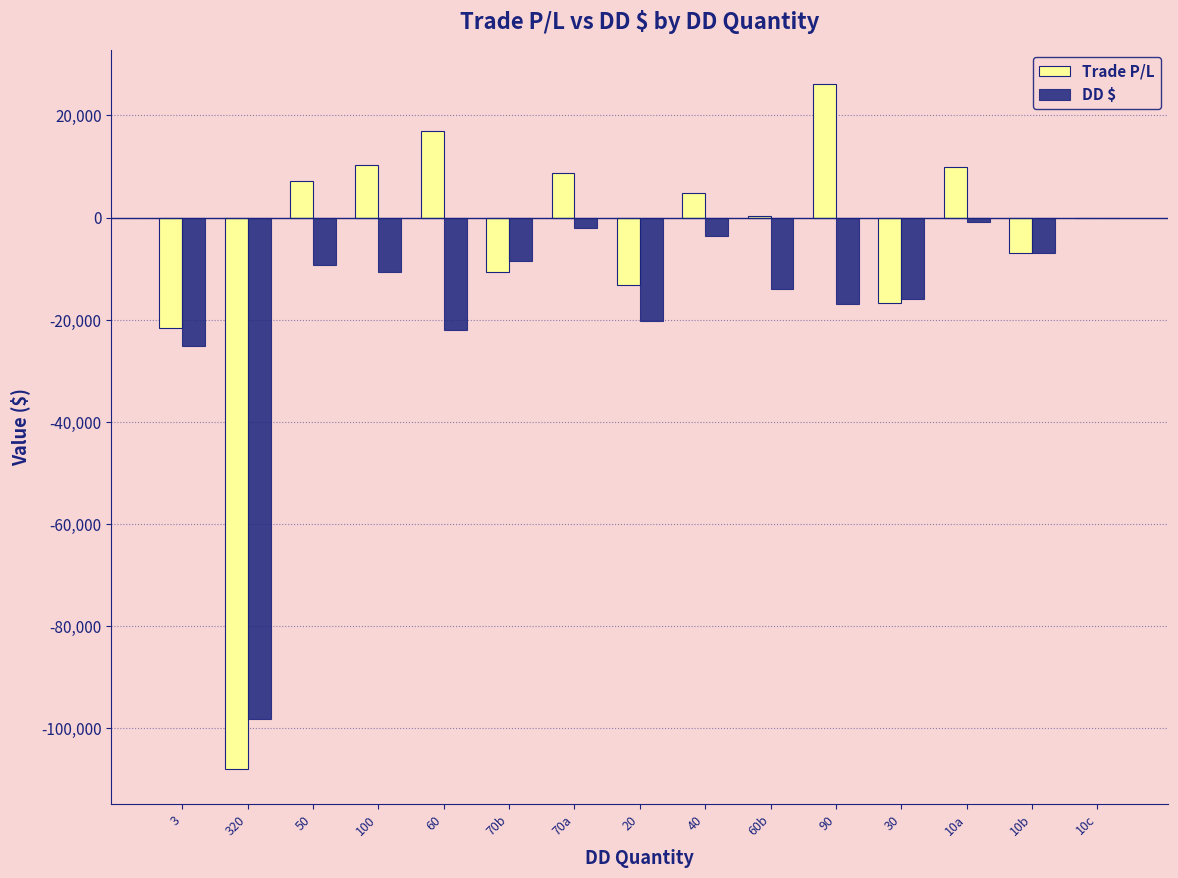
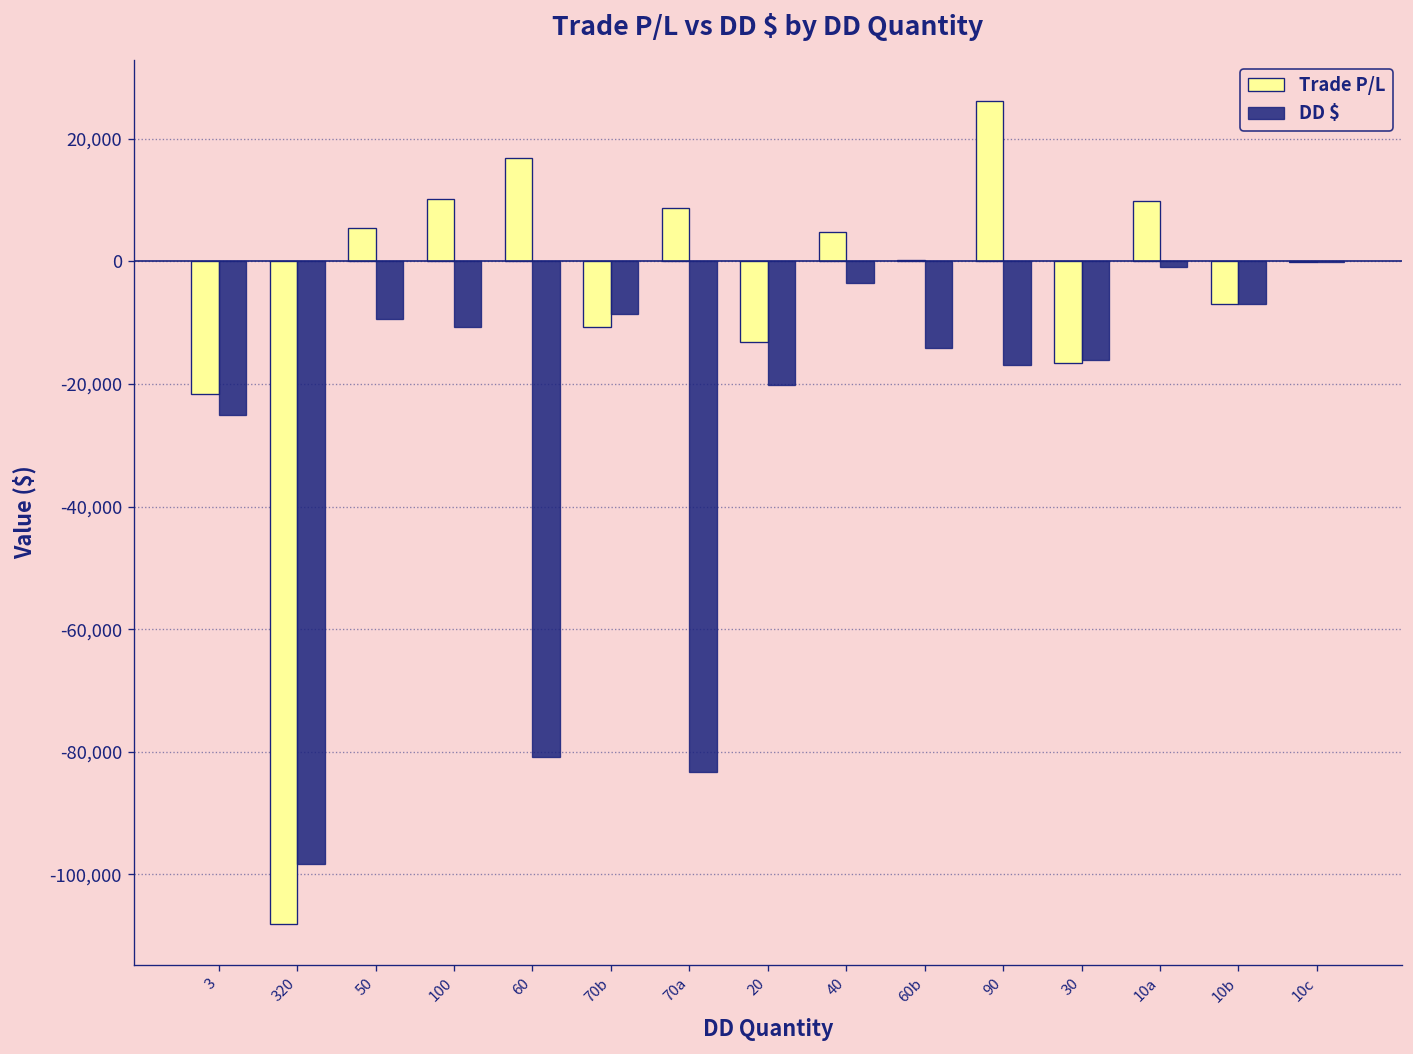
Trade P/L, 50: 7,000 -> 5,000
DD $, 60: -22,000 -> -81,000
DD $, 70a: -2,000 -> -83,000
